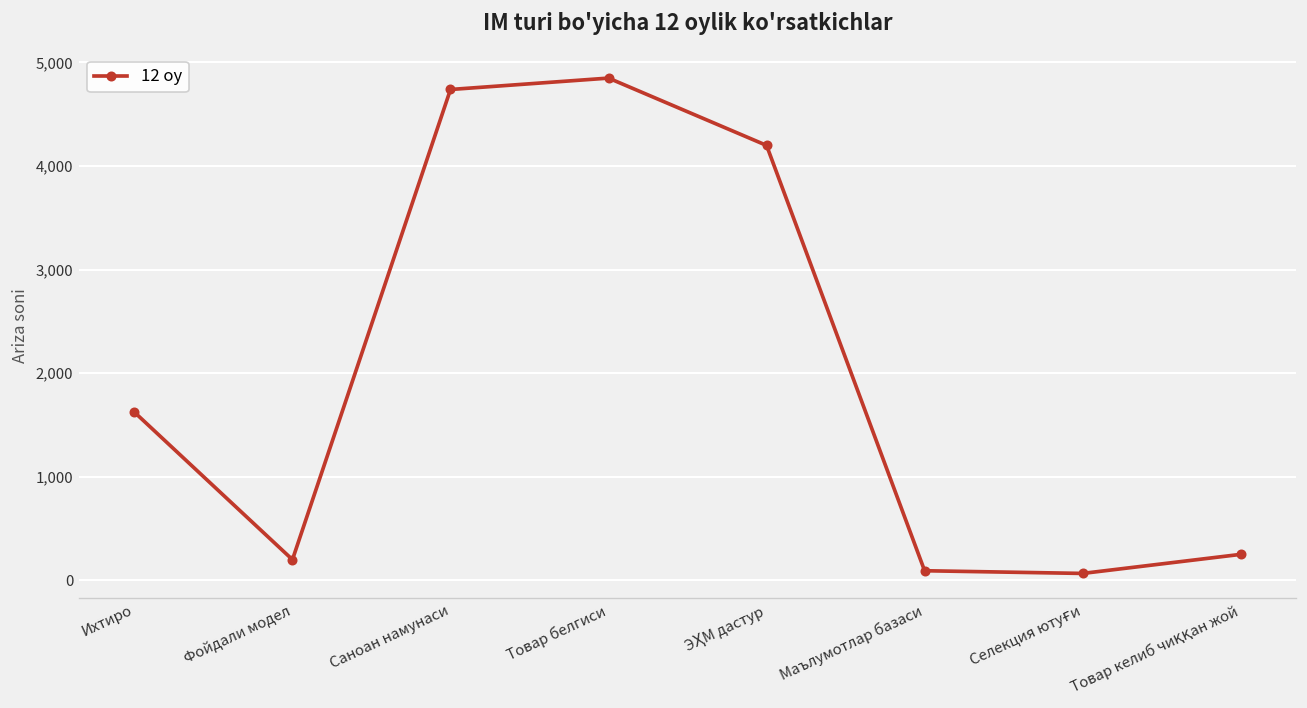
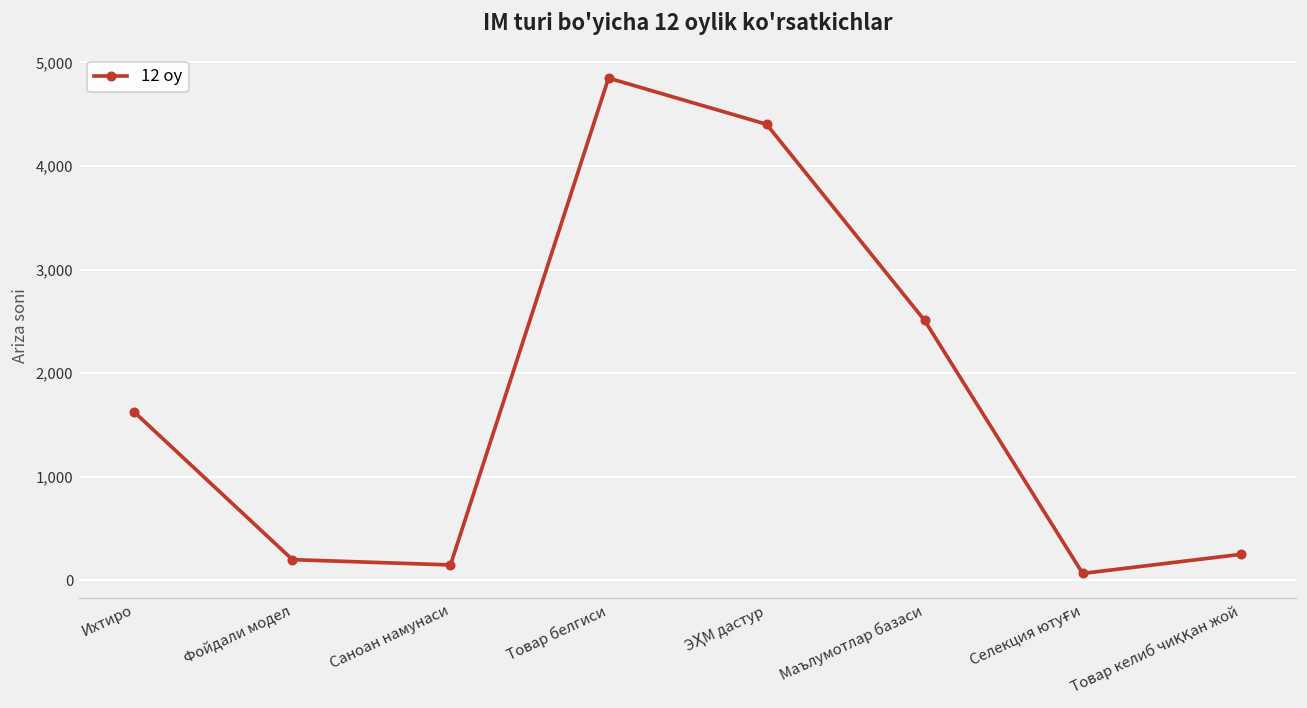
Саноан намунаси: 4,700 -> 100
ЭҲМ дастур: 4,200 -> 4,400
Маълумотлар базаси: 100 -> 2,500
